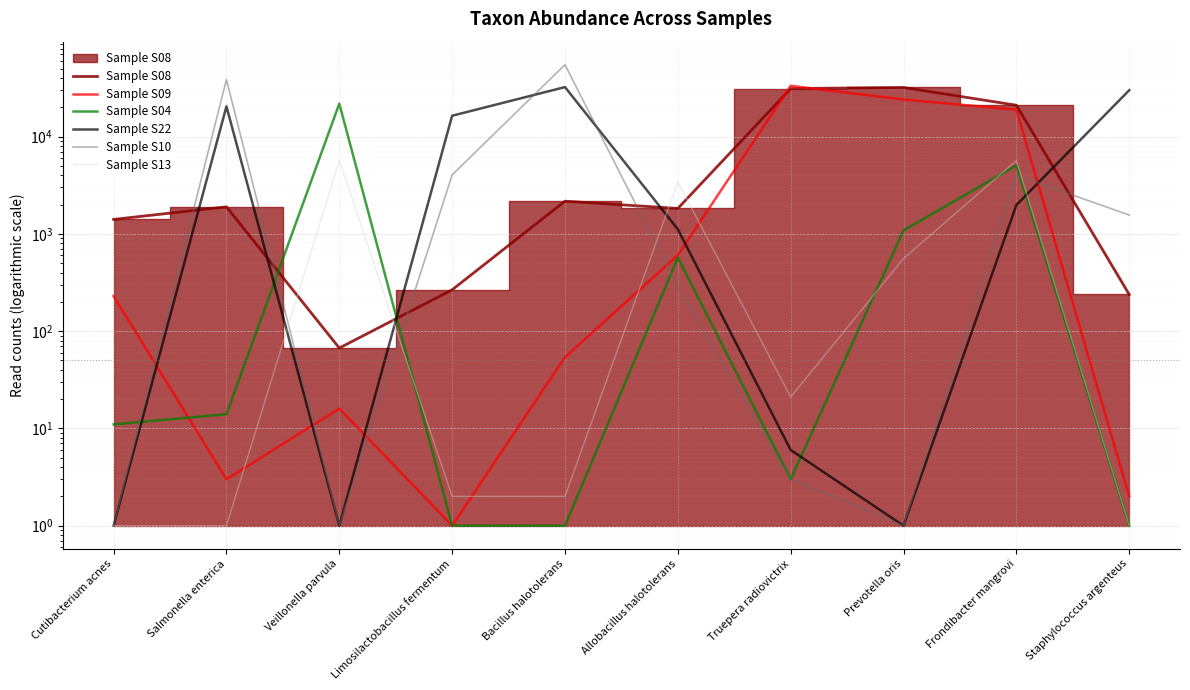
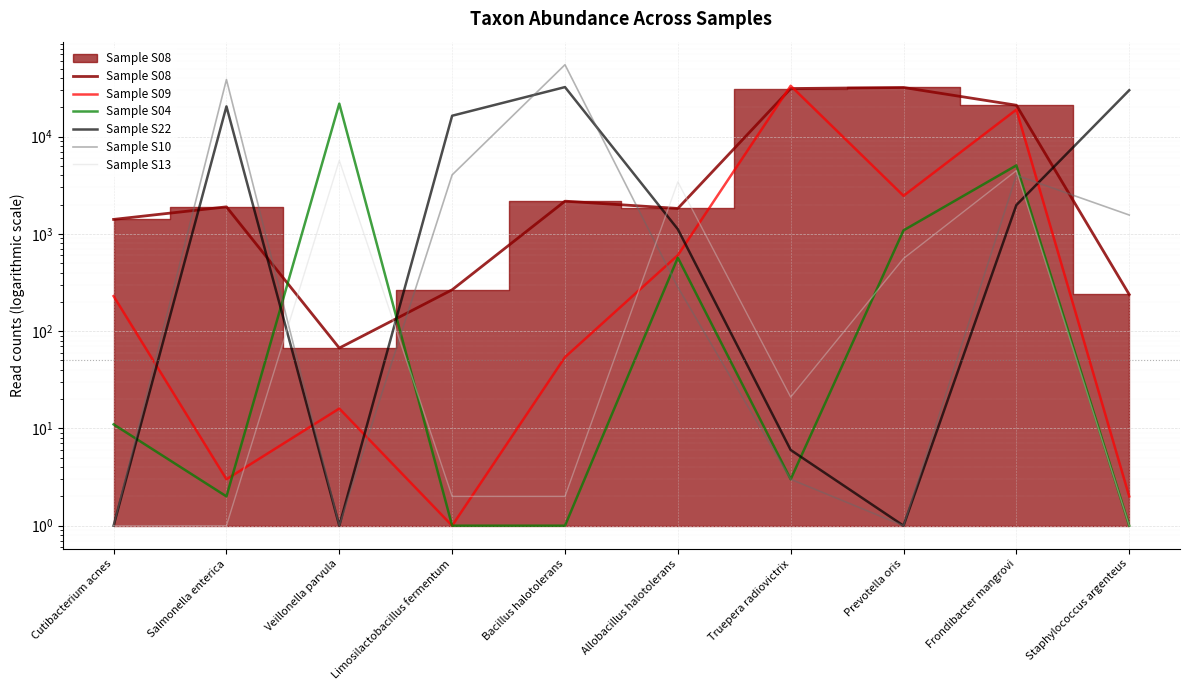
Sample S04, Salmonella enterica: 14 -> 2
Sample S09, Prevotella oris: 24000 -> 2500
Sample S13, Frondibacter mangrovi: 6000 -> 4000
